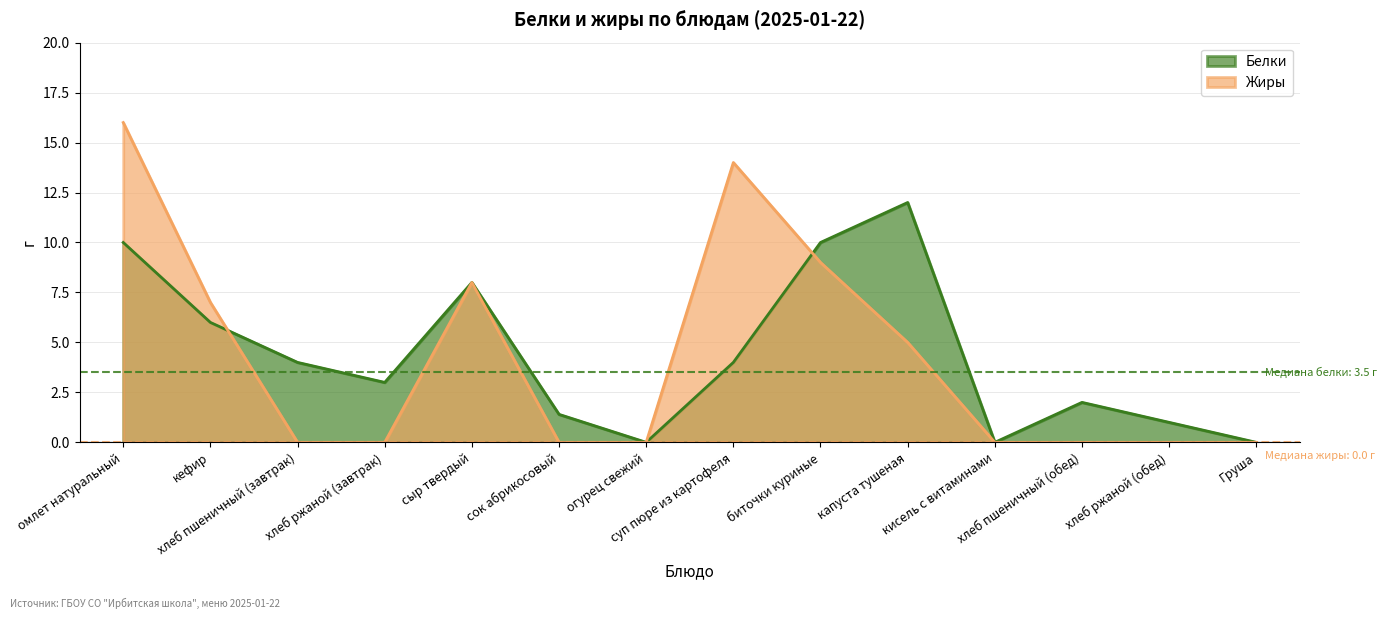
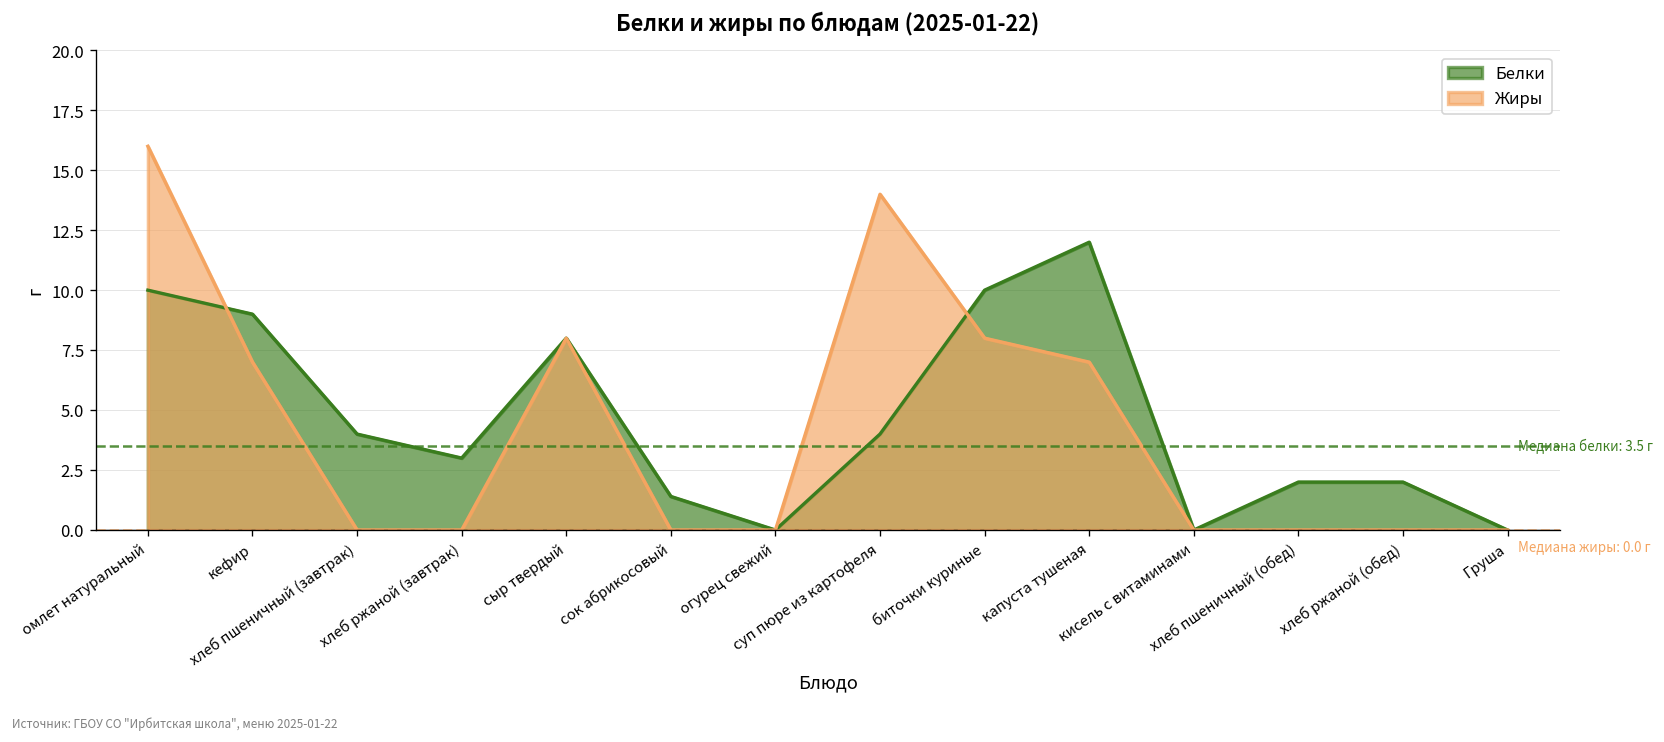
Белки, кефир: 6 -> 9
Жиры, биточки куриные: 9 -> 8
Жиры, капуста тушеная: 5 -> 7
Белки, хлеб ржаной (обед): 1 -> 2
